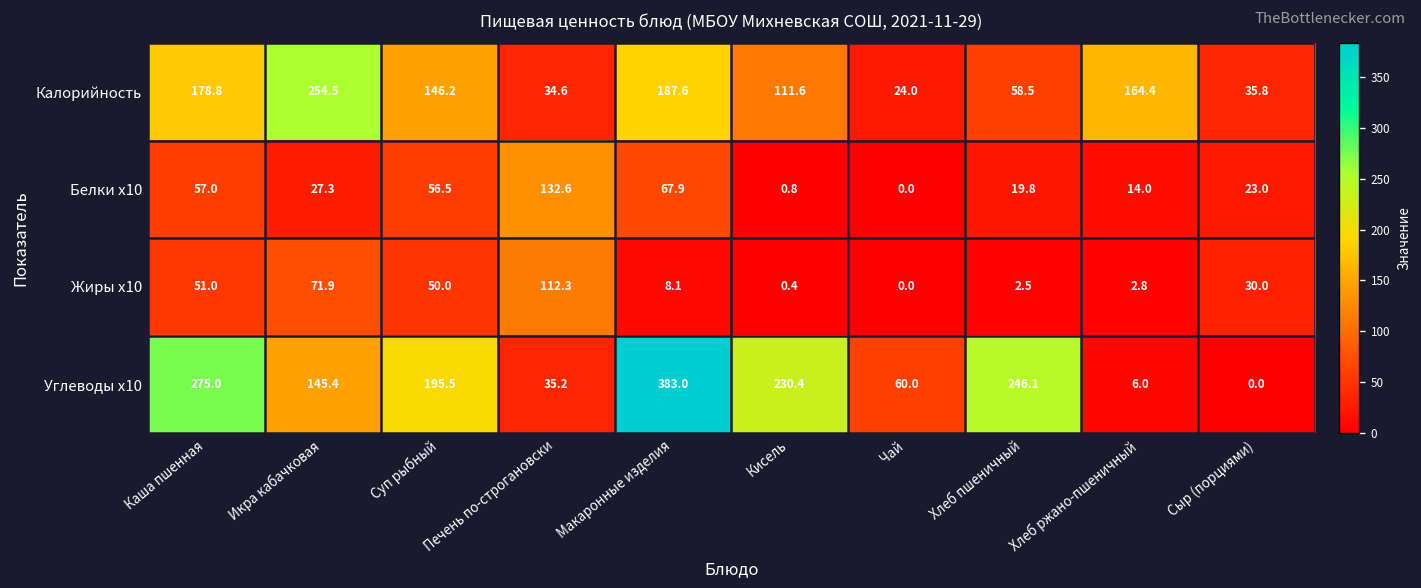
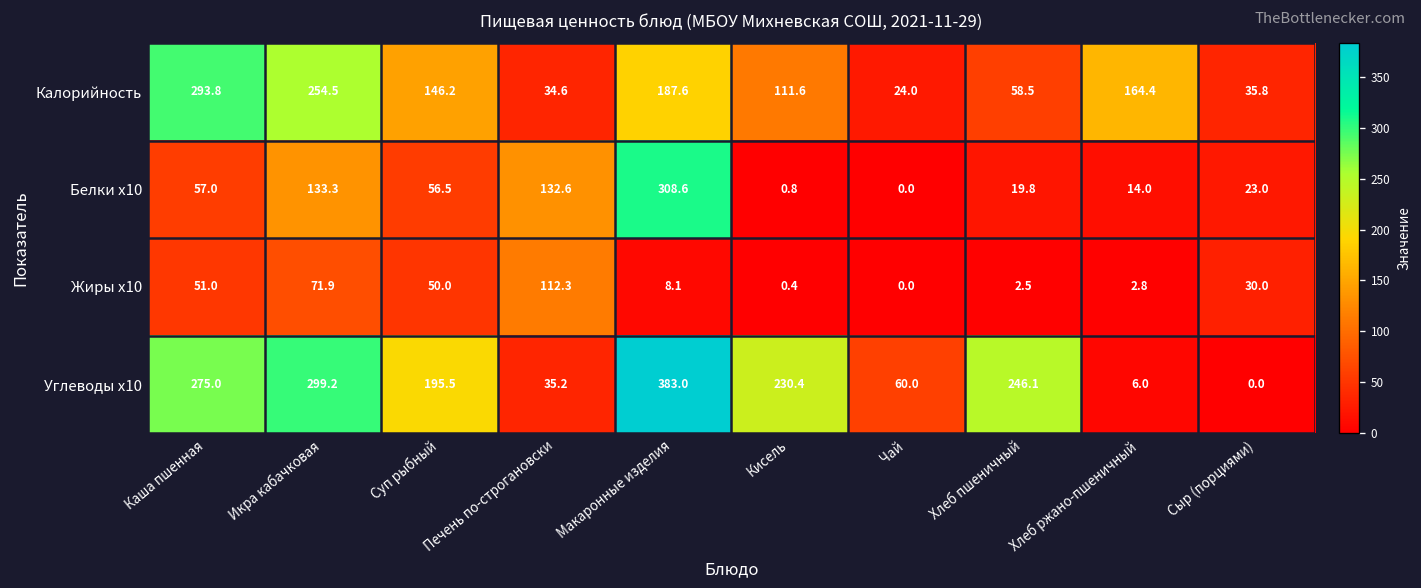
Калорийность, Каша пшенная: 178.8 -> 293.8
Белки x10, Икра кабачковая: 27.3 -> 133.3
Белки x10, Макаронные изделия: 67.9 -> 308.6
Углеводы x10, Икра кабачковая: 145.4 -> 299.2
